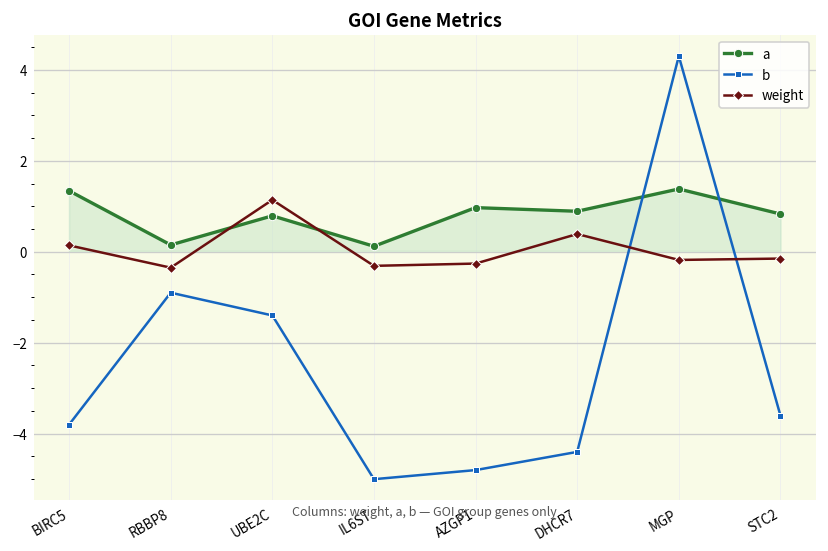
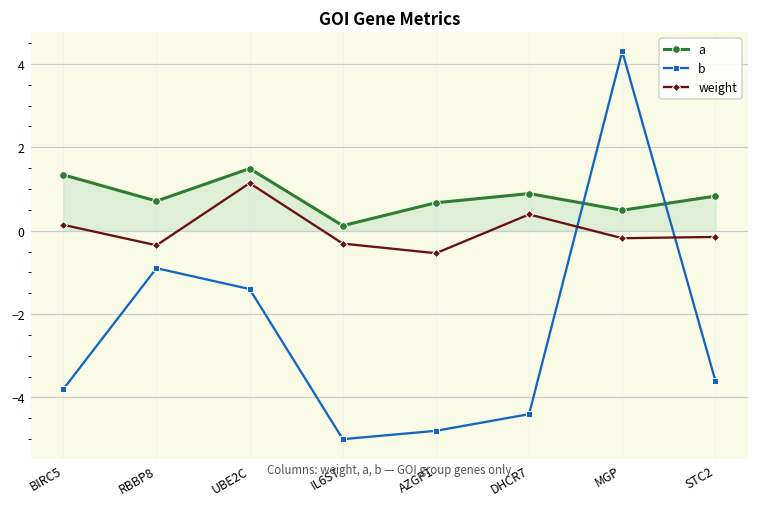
a, RBBP8: 0.2 -> 0.7
a, UBE2C: 0.8 -> 1.5
a, AZGP1: 1.0 -> 0.7
weight, AZGP1: -0.3 -> -0.5
a, MGP: 1.4 -> 0.5
